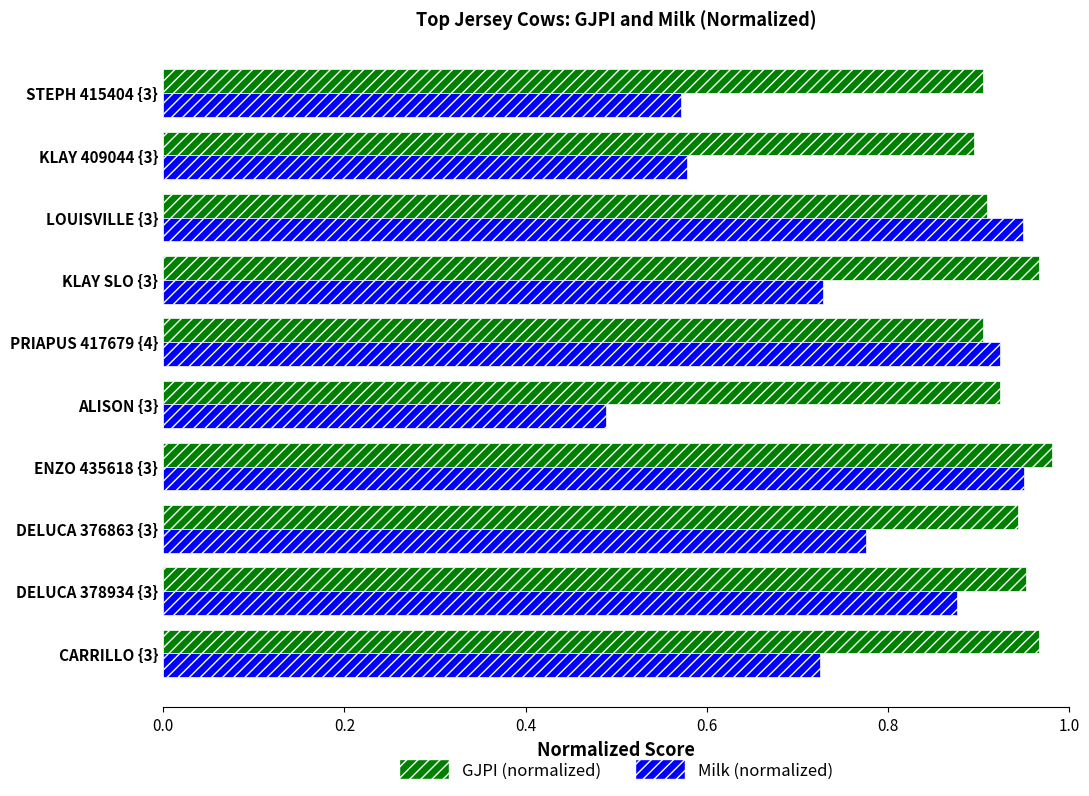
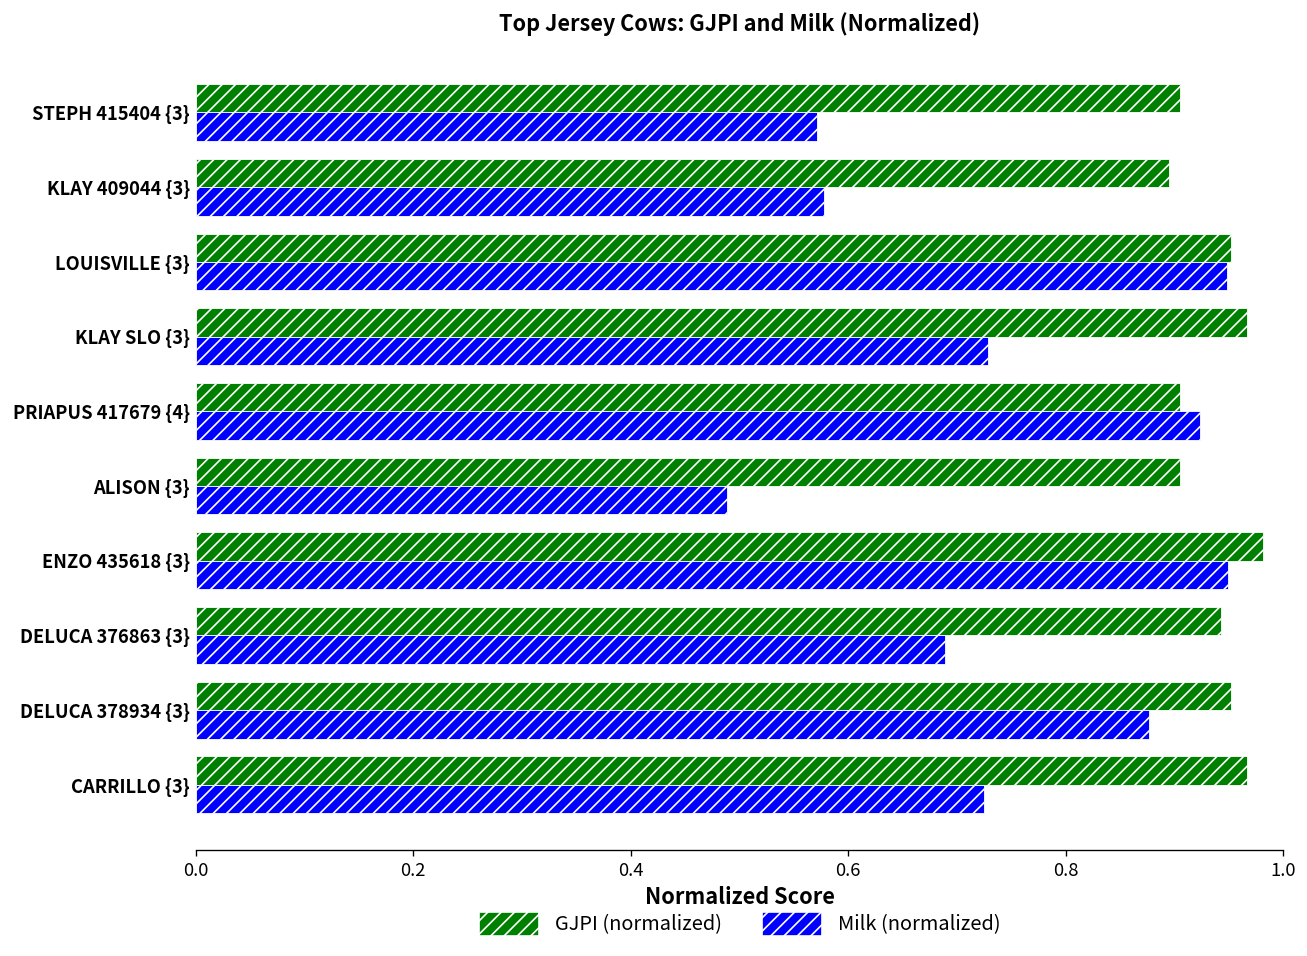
GJPI (normalized), LOUISVILLE {3}: 0.91 -> 0.95
GJPI (normalized), ALISON {3}: 0.92 -> 0.90
Milk (normalized), DELUCA 376863 {3}: 0.78 -> 0.69
